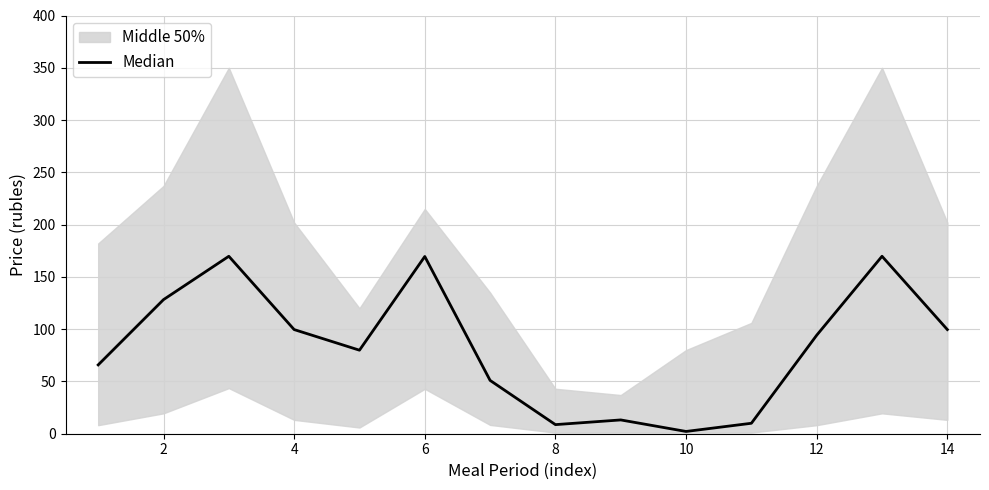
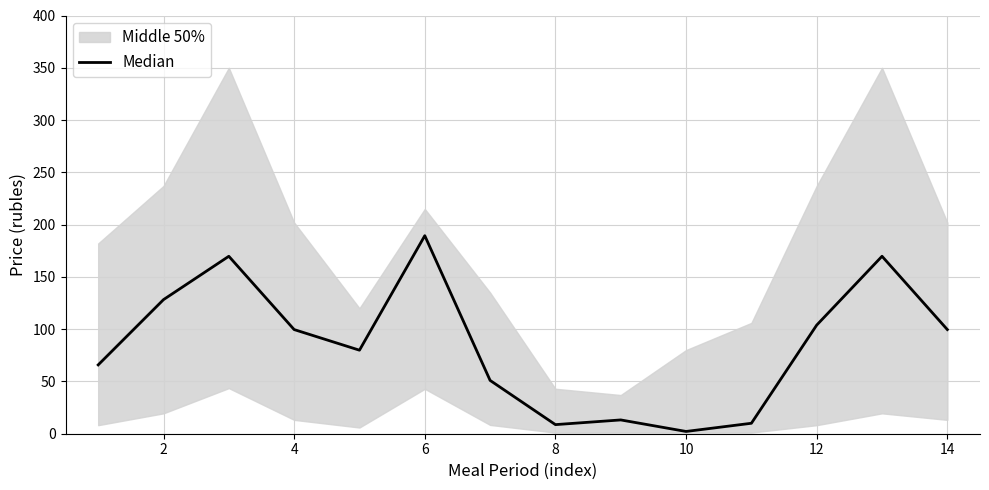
Median, 6: 170 -> 189
Median, 12: 94 -> 104
